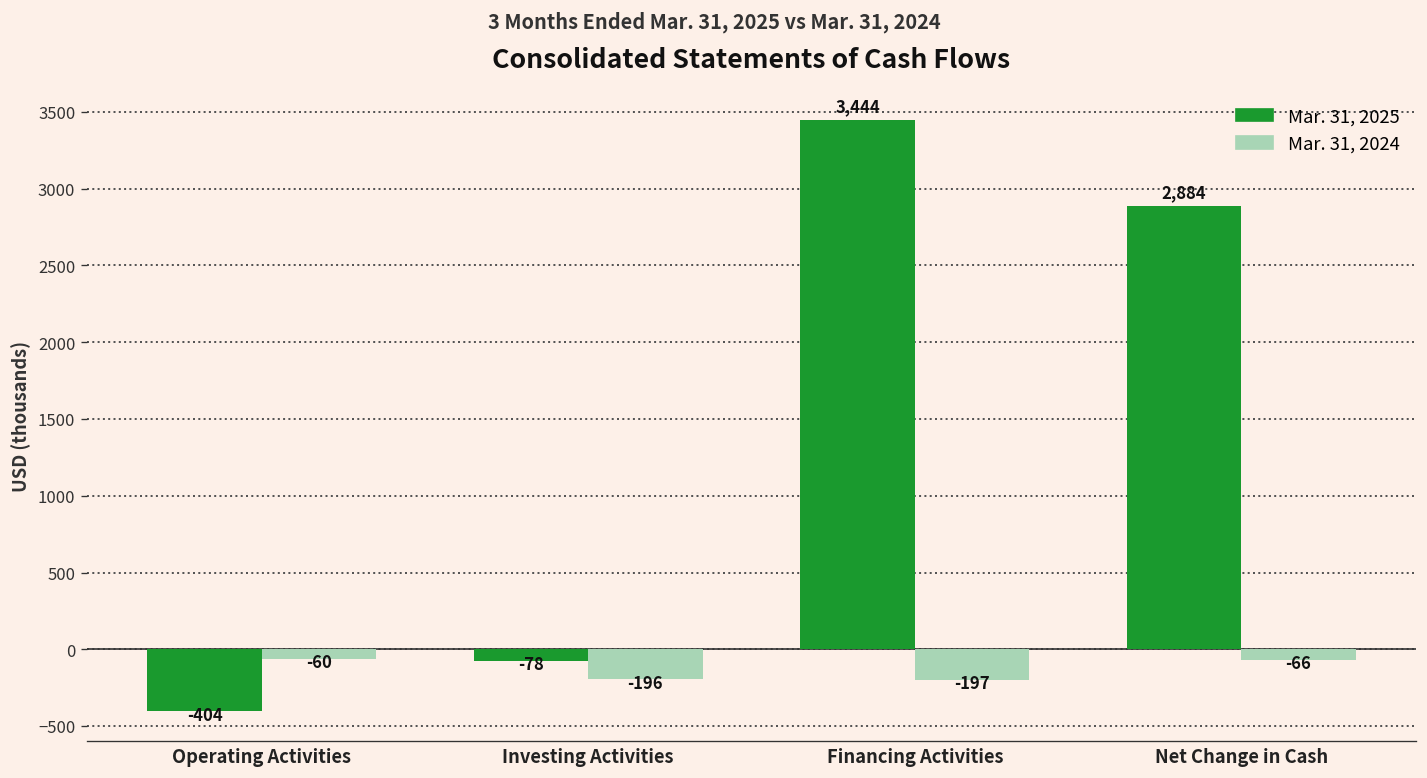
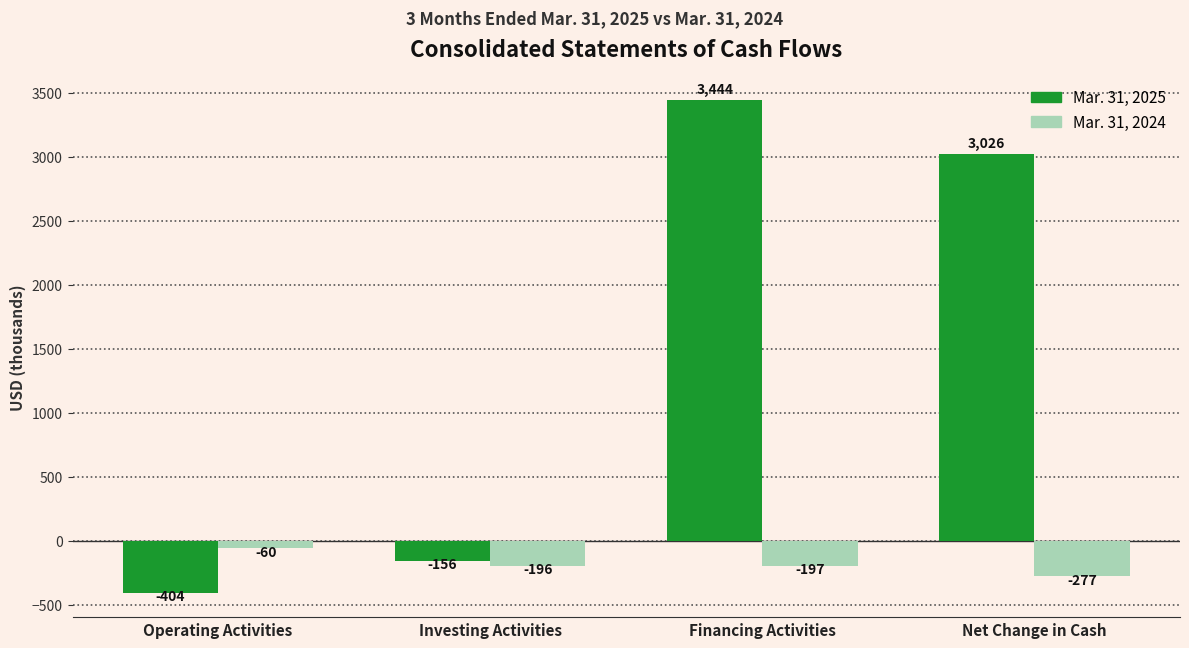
Mar. 31, 2025, Investing Activities: -78 -> -156
Mar. 31, 2025, Net Change in Cash: 2,884 -> 3,026
Mar. 31, 2024, Net Change in Cash: -66 -> -277
